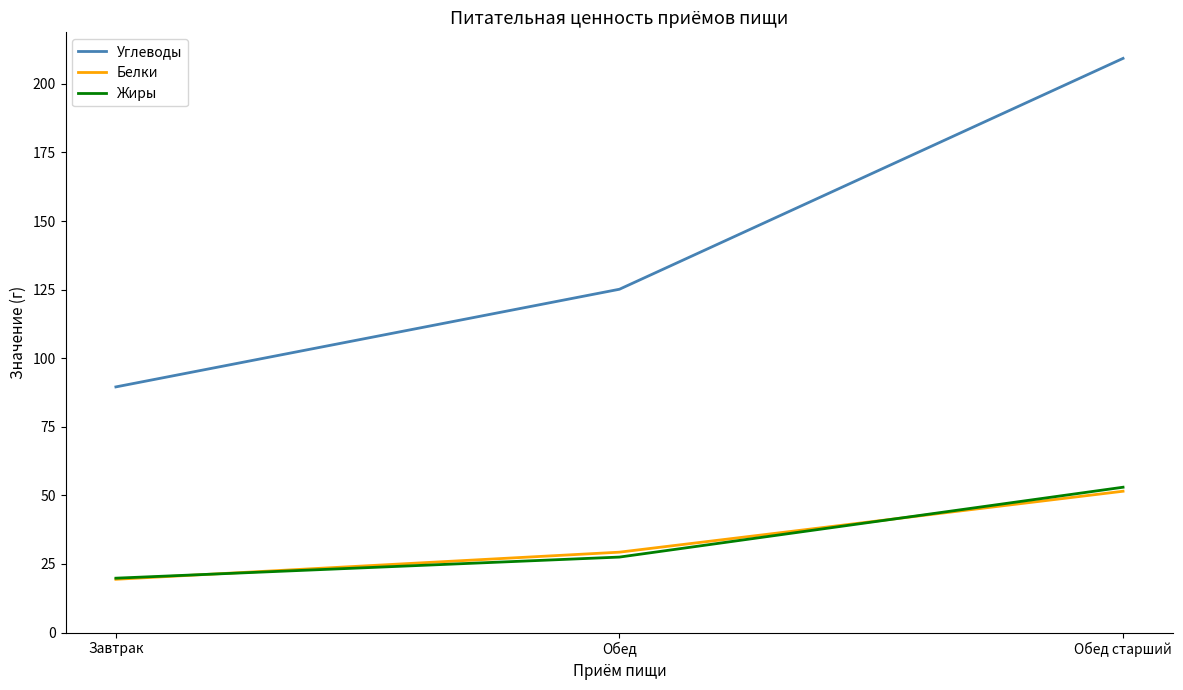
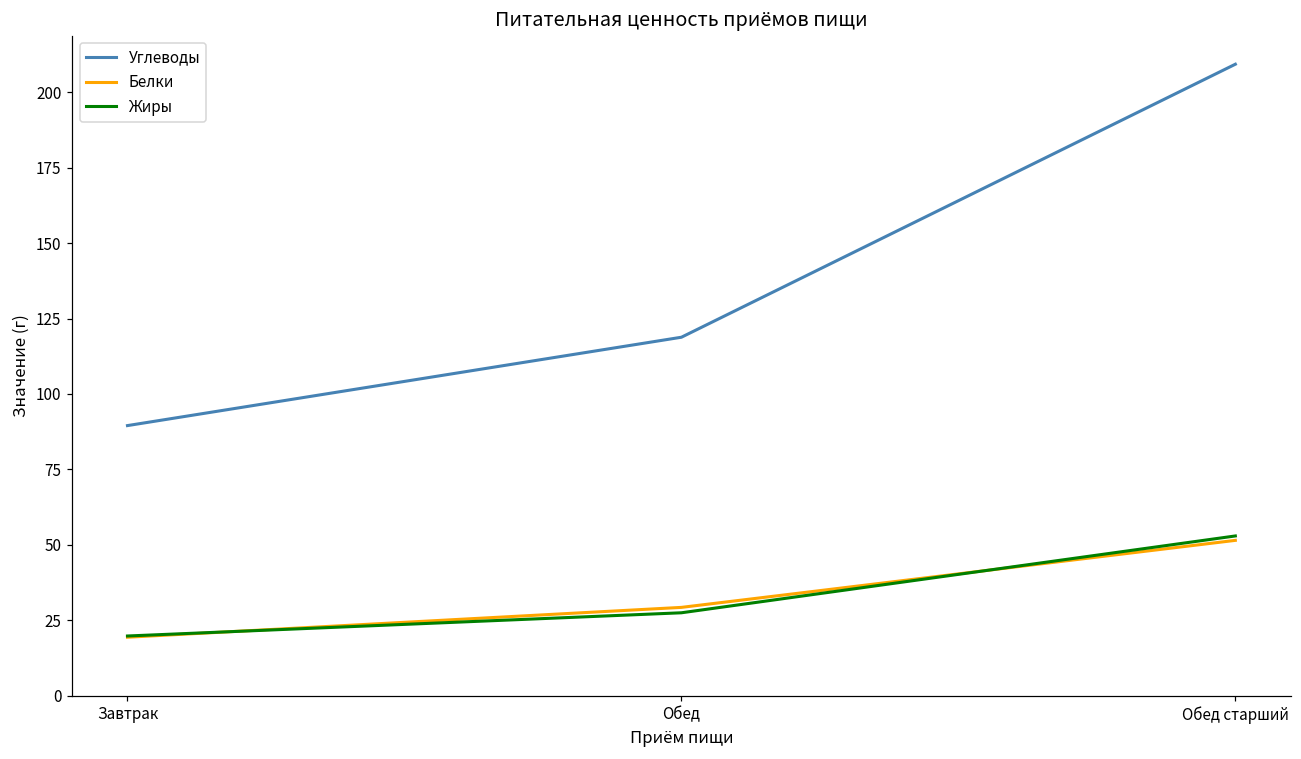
Углеводы, Обед: 125 -> 119
